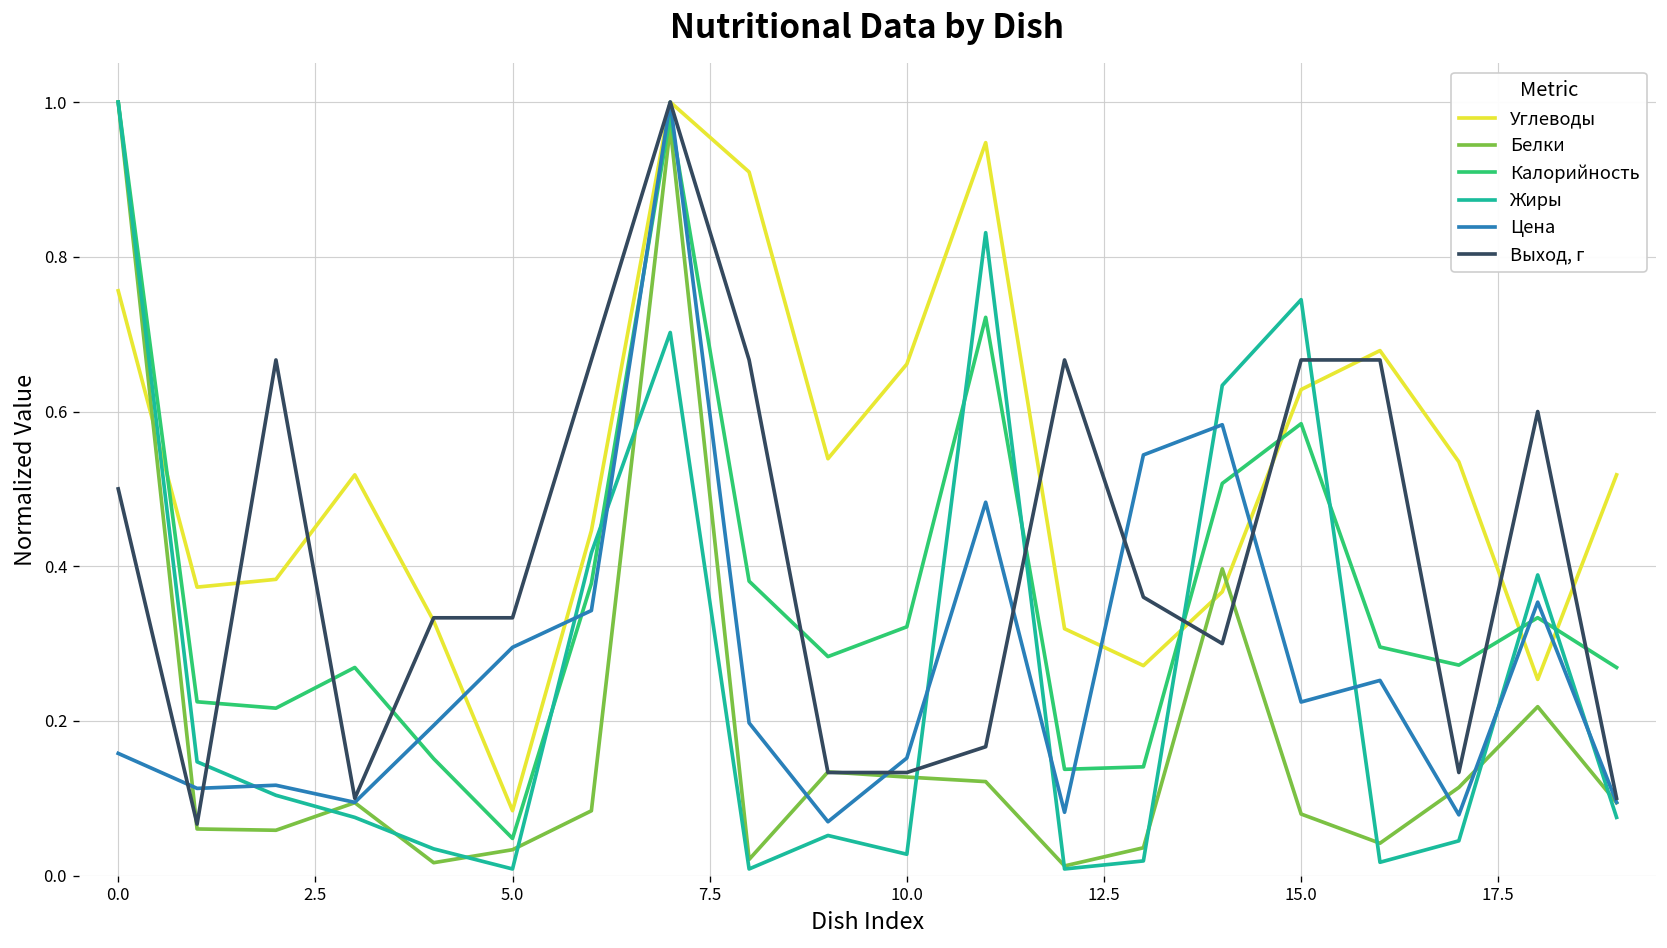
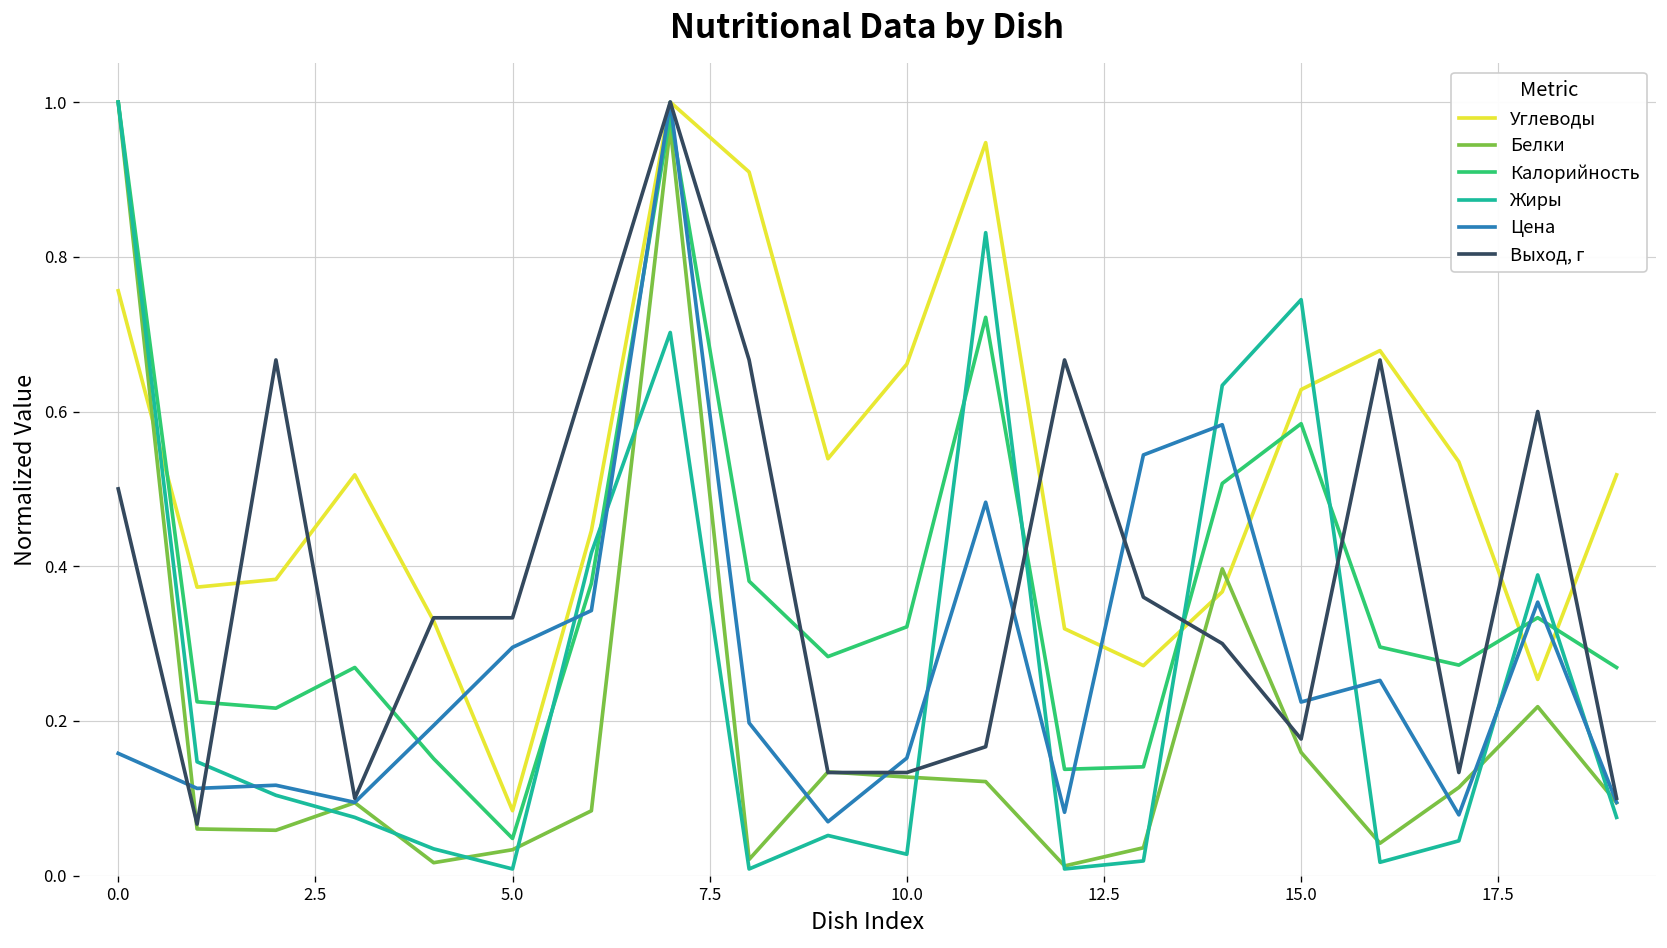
Белки, 15.0: 0.08 -> 0.16
Выход, г, 15.0: 0.67 -> 0.18
